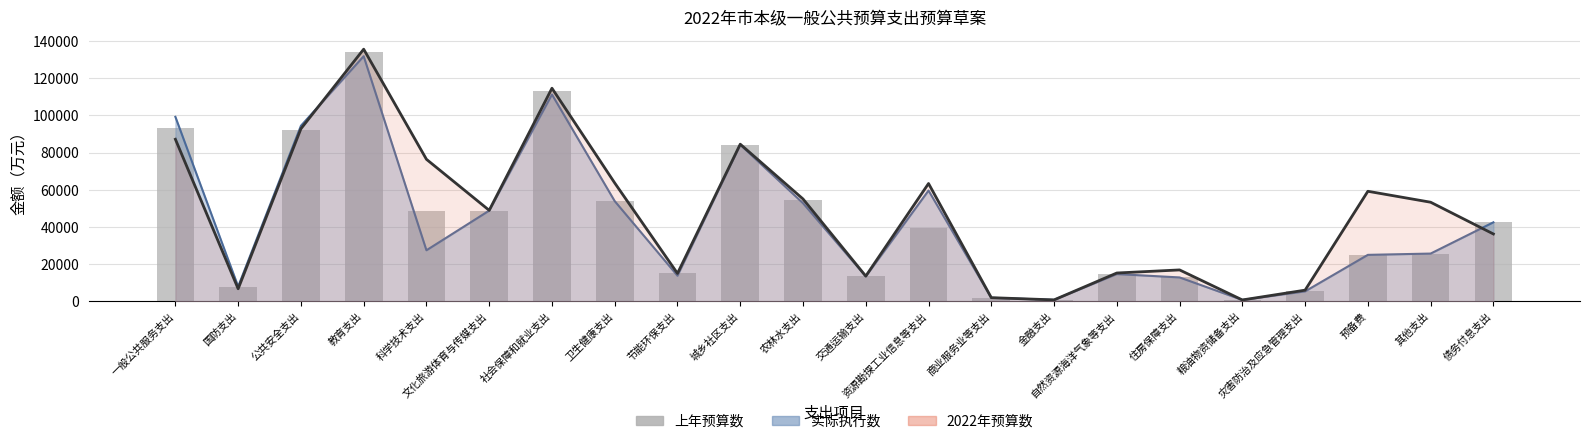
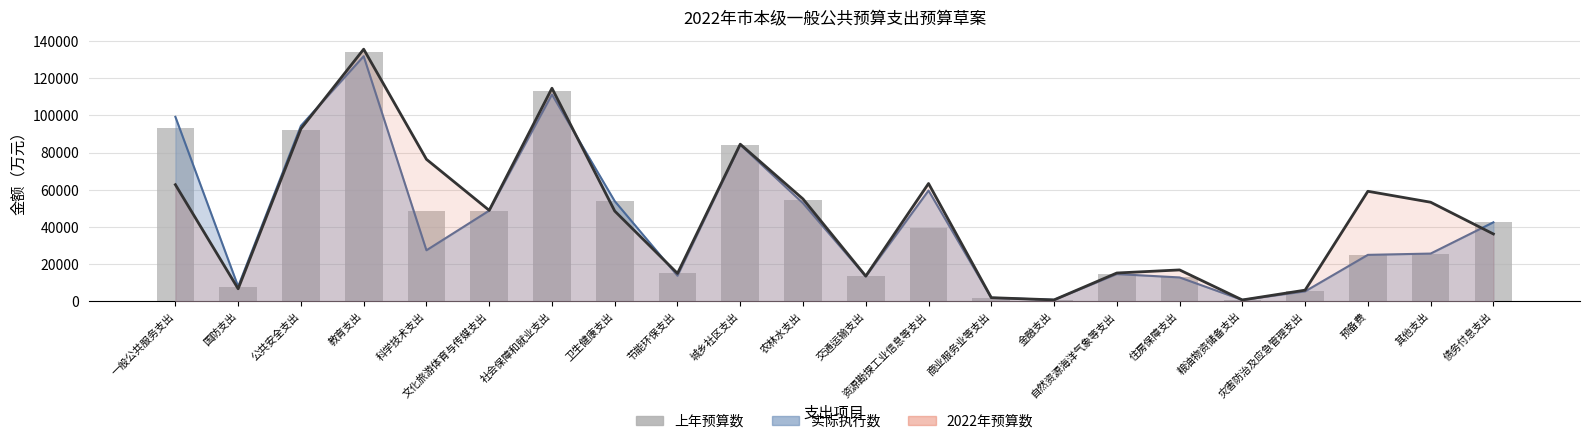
2022年预算数, 一般公共服务支出: 87000 -> 63000
2022年预算数, 卫生健康支出: 64000 -> 49000
